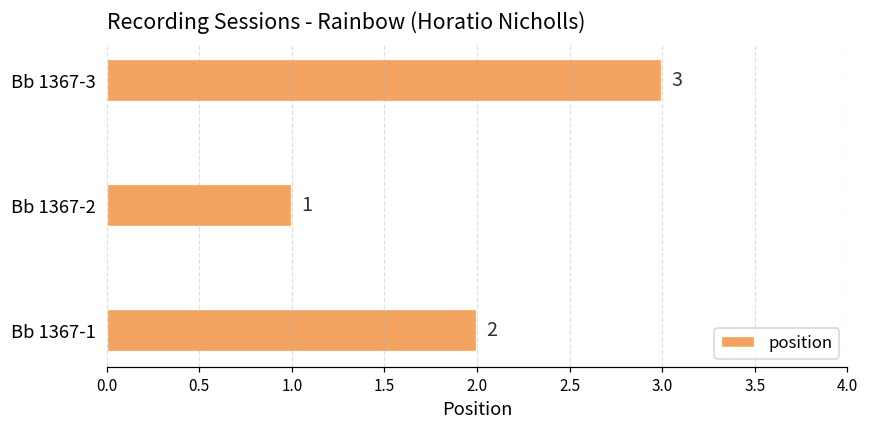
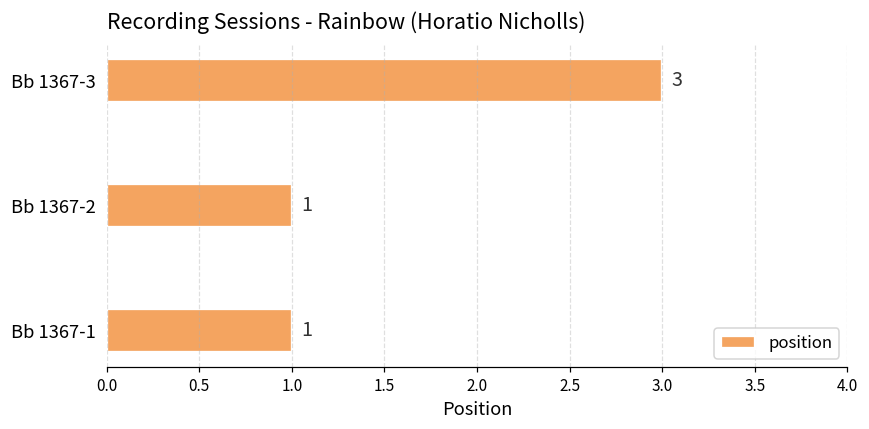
Bb 1367-1: 2 -> 1
